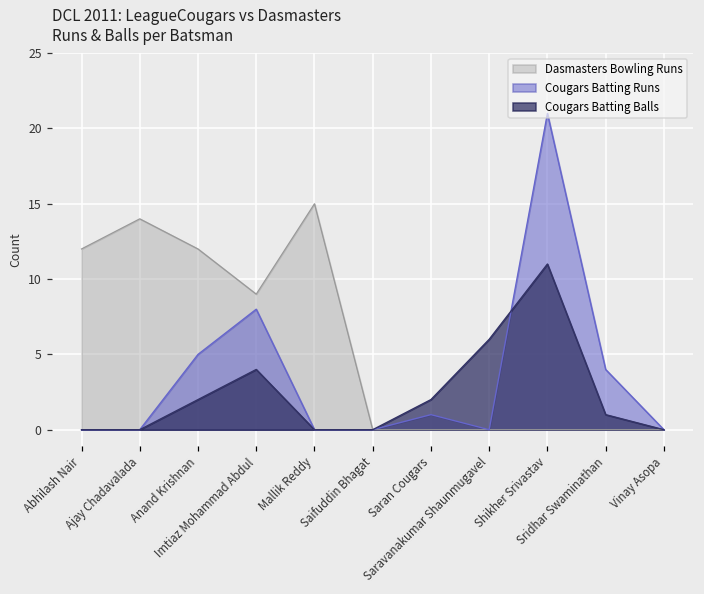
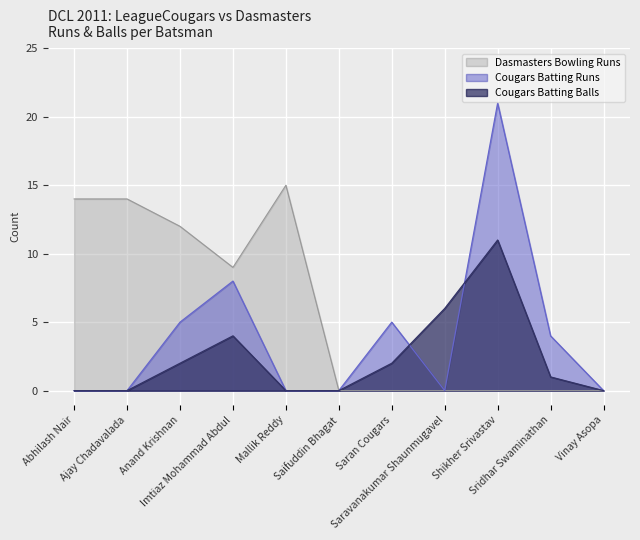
Dasmasters Bowling Runs, Abhilash Nair: 12 -> 14
Cougars Batting Runs, Saran Cougars: 1 -> 5
